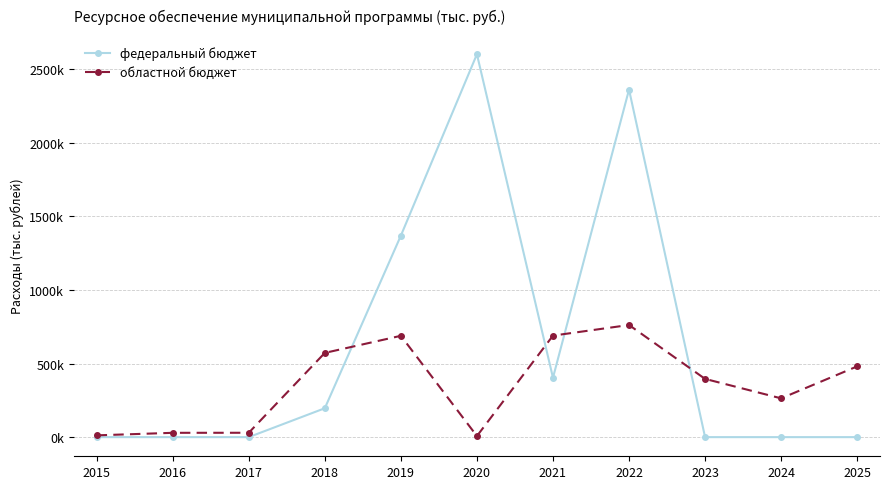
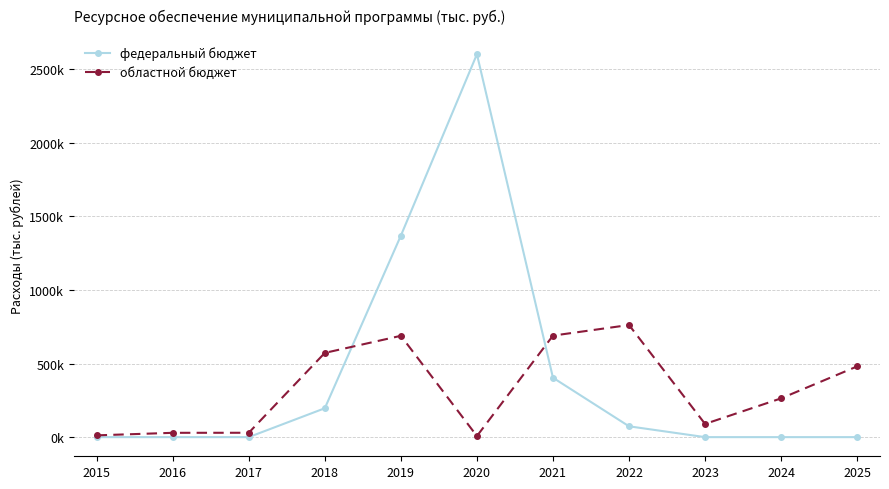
федеральный бюджет, 2022: 2360000 -> 70000
областной бюджет, 2023: 400000 -> 90000
